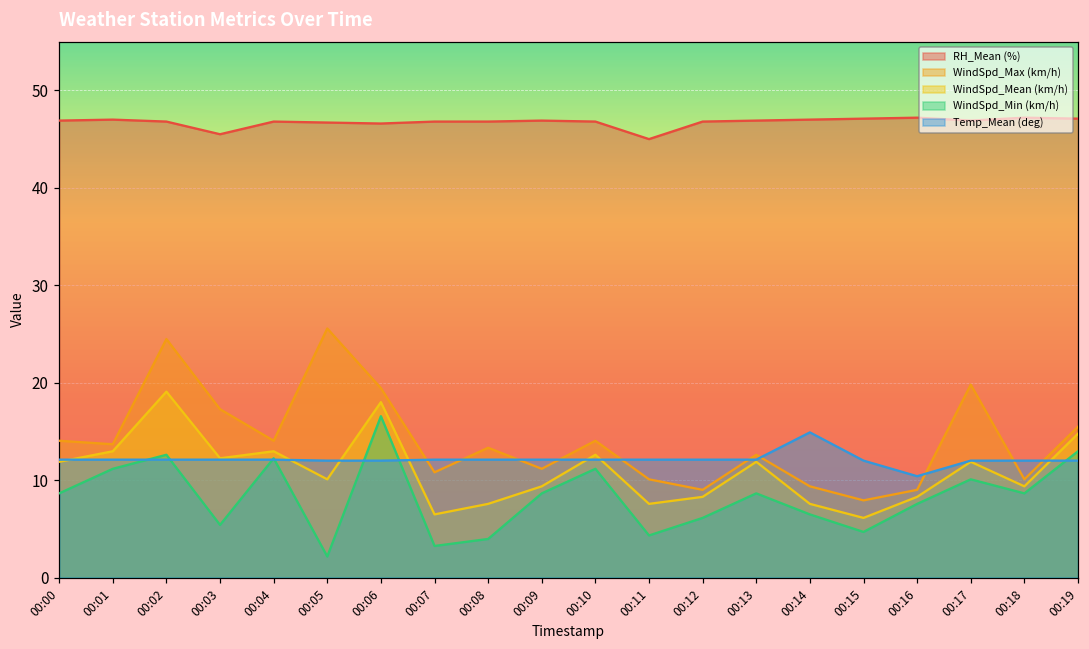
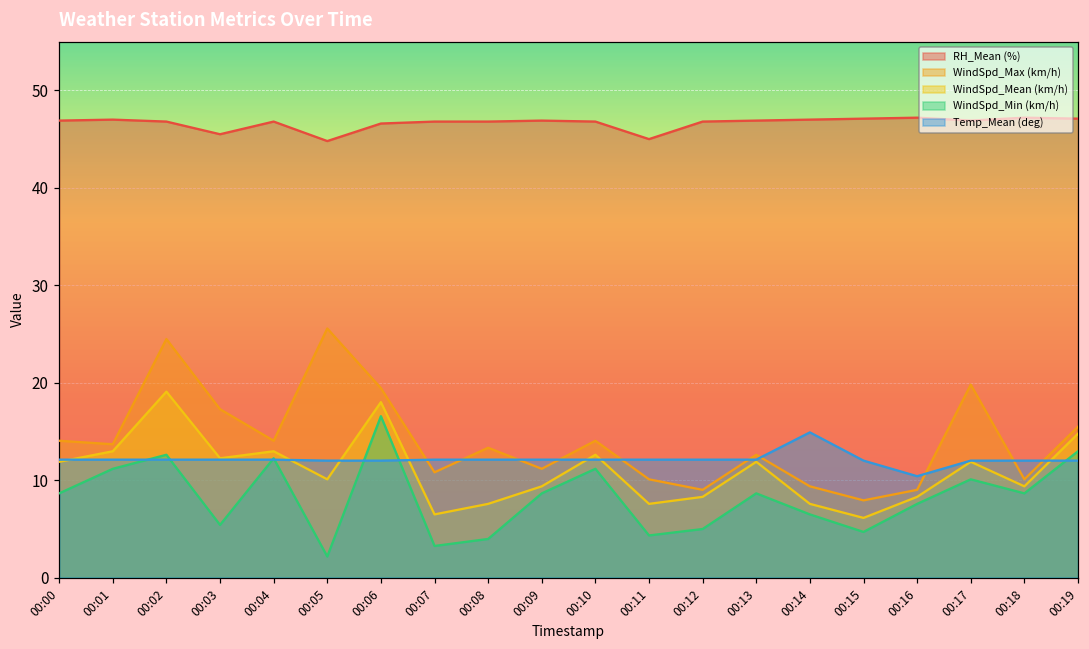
RH_Mean (%), 00:05: 47 -> 45
WindSpd_Min (km/h), 00:12: 6 -> 5
